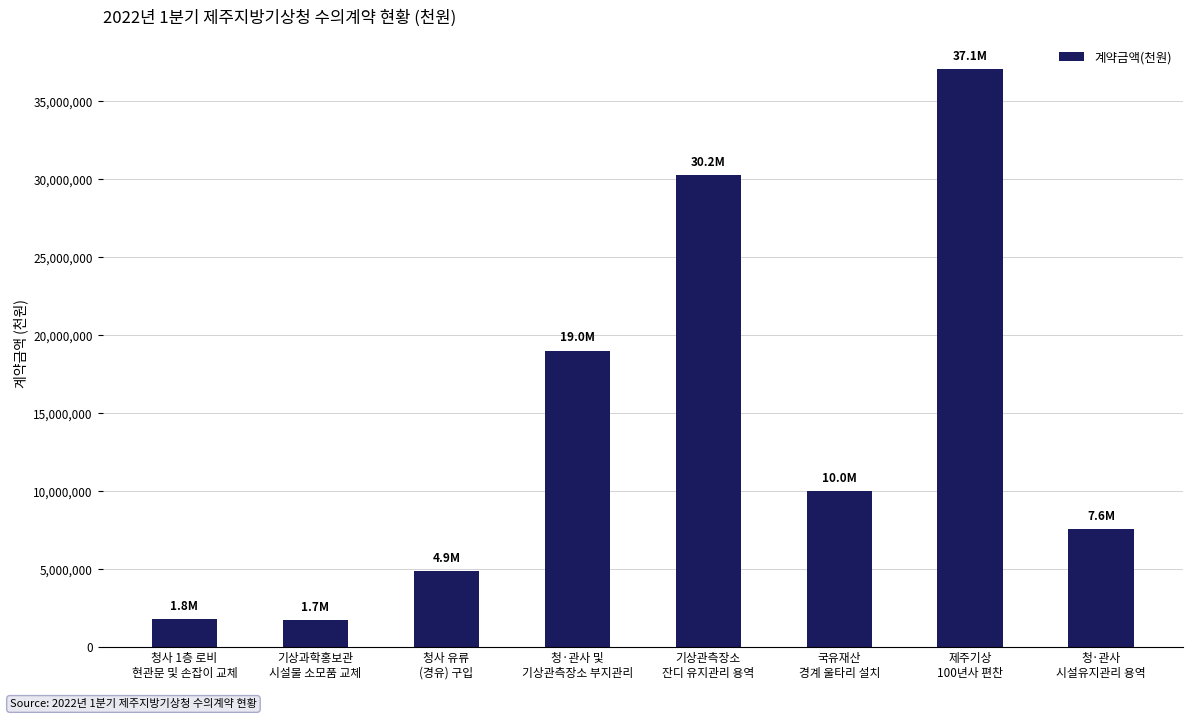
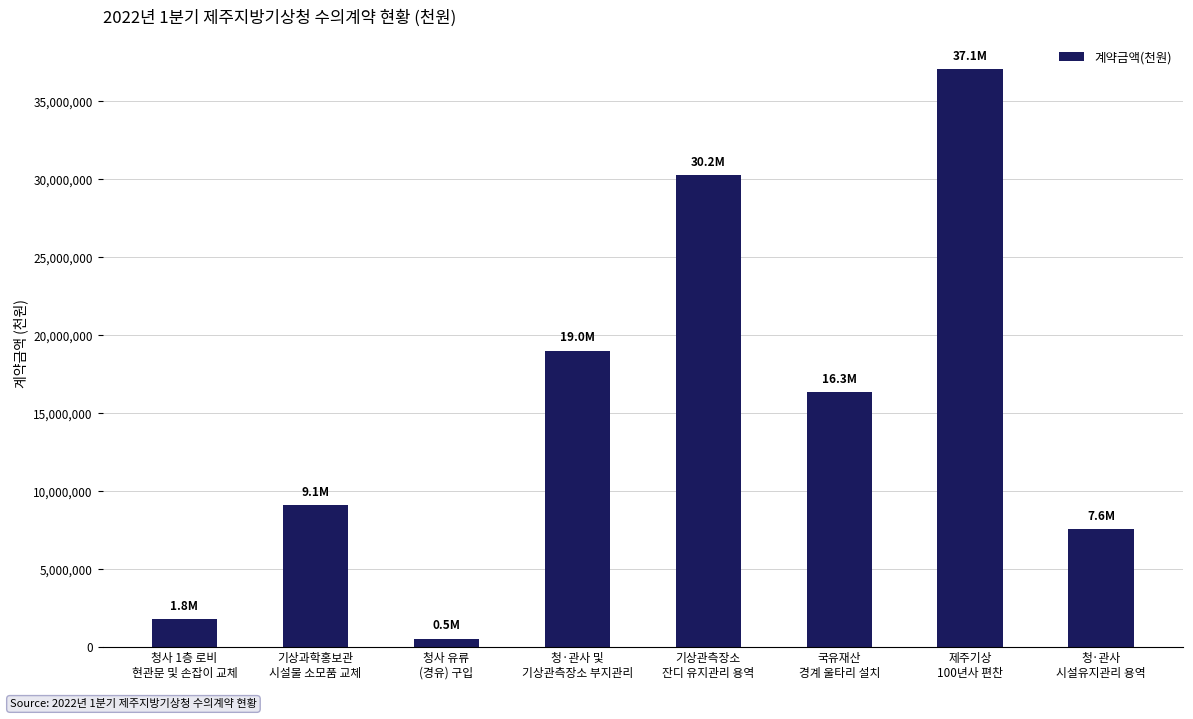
기상과학홍보관 시설물 소모품 교체: 1.7M -> 9.1M
청사 유류 (경유) 구입: 4.9M -> 0.5M
국유재산 경계 울타리 설치: 10.0M -> 16.3M
